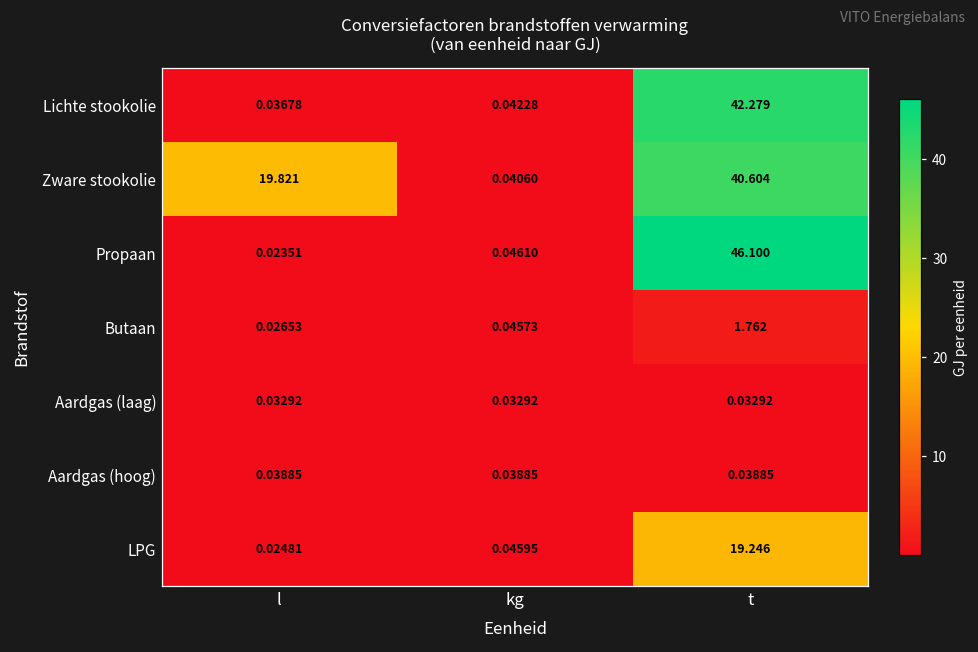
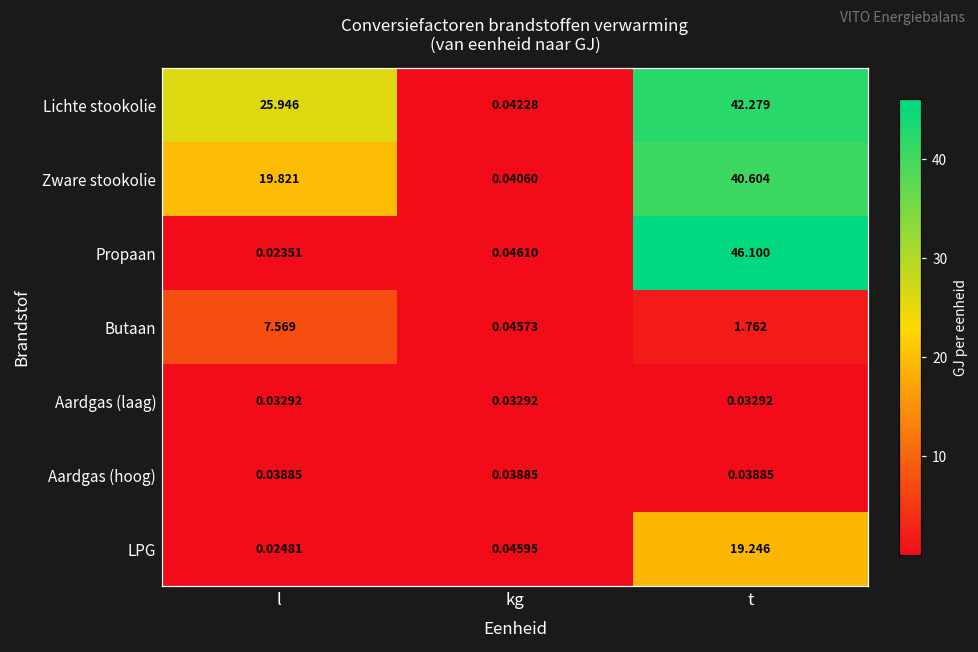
Lichte stookolie, l: 0.03678 -> 25.946
Butaan, l: 0.02653 -> 7.569
